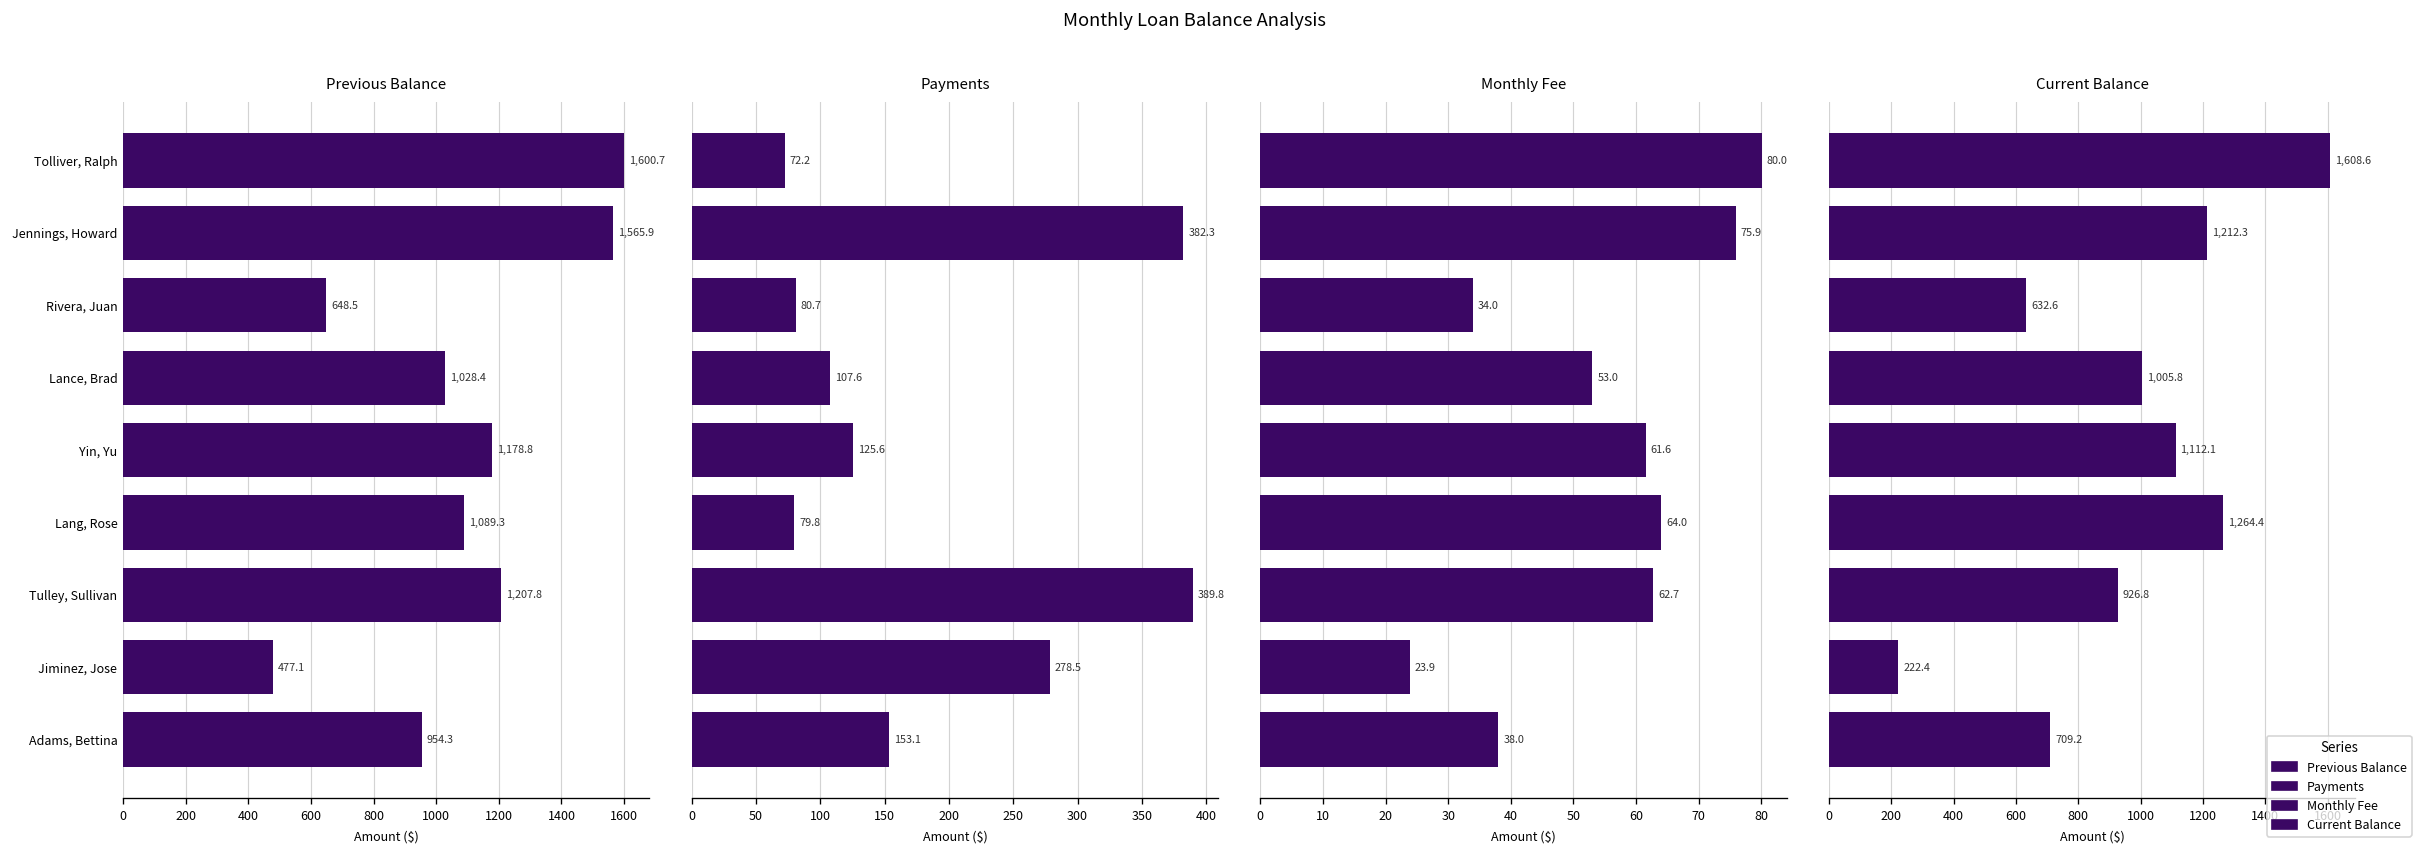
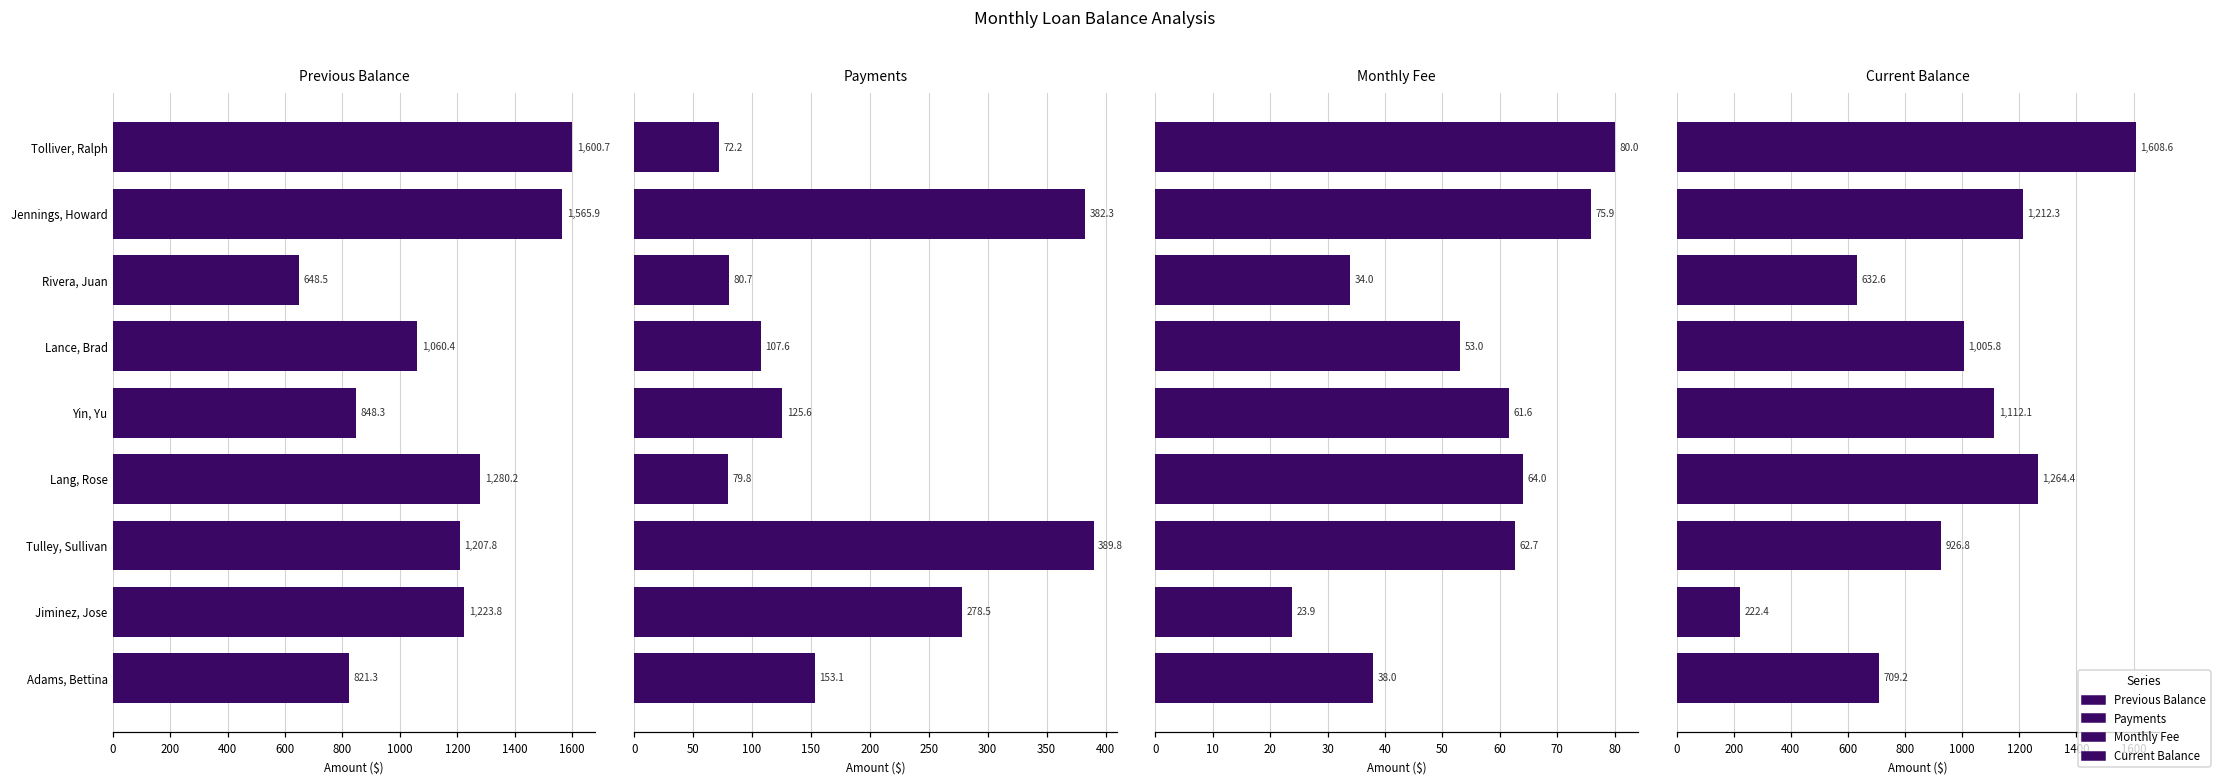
Previous Balance, Lance, Brad: 1,028.4 -> 1,060.4
Previous Balance, Yin, Yu: 1,178.8 -> 848.3
Previous Balance, Lang, Rose: 1,089.3 -> 1,280.2
Previous Balance, Jiminez, Jose: 477.1 -> 1,223.8
Previous Balance, Adams, Bettina: 954.3 -> 821.3
